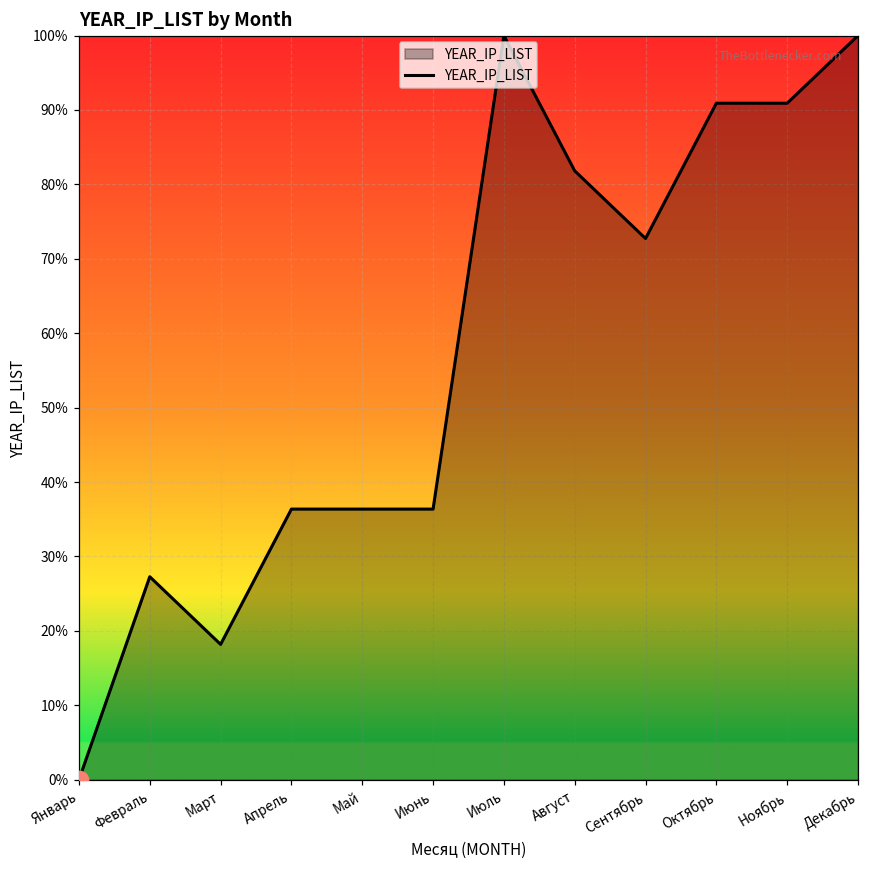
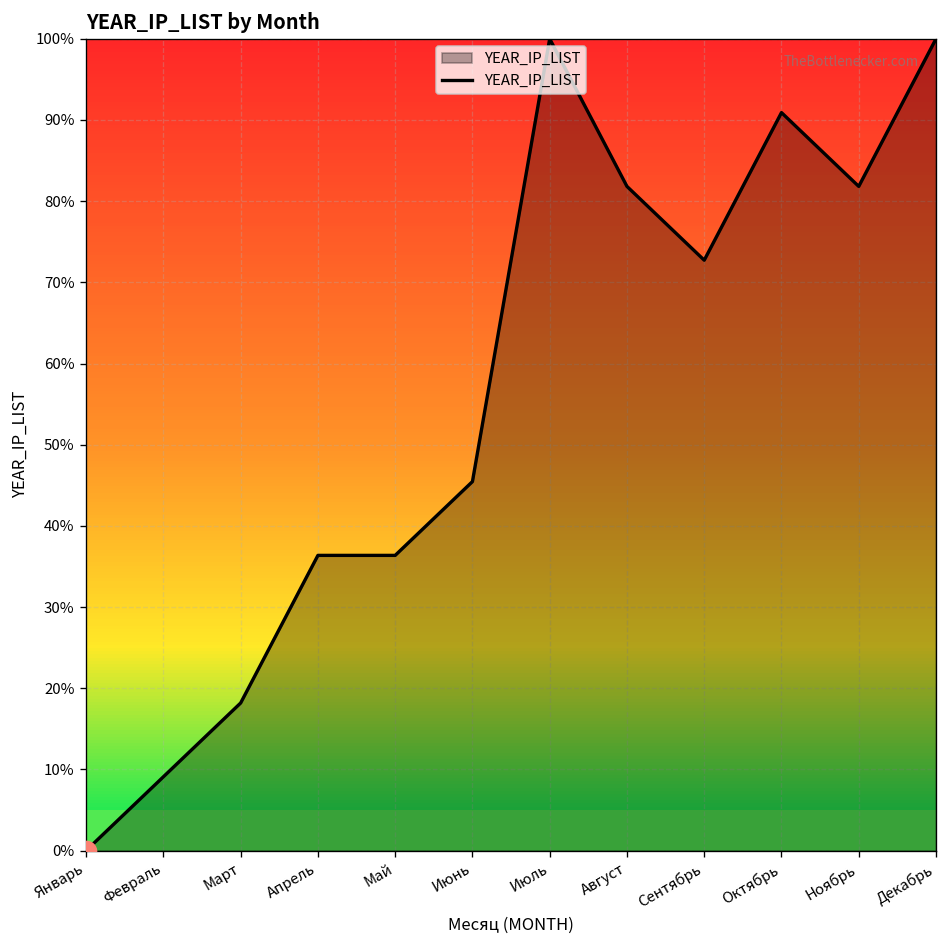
YEAR_IP_LIST, Февраль: 27% -> 9%
YEAR_IP_LIST, Июнь: 36% -> 45%
YEAR_IP_LIST, Ноябрь: 91% -> 82%
